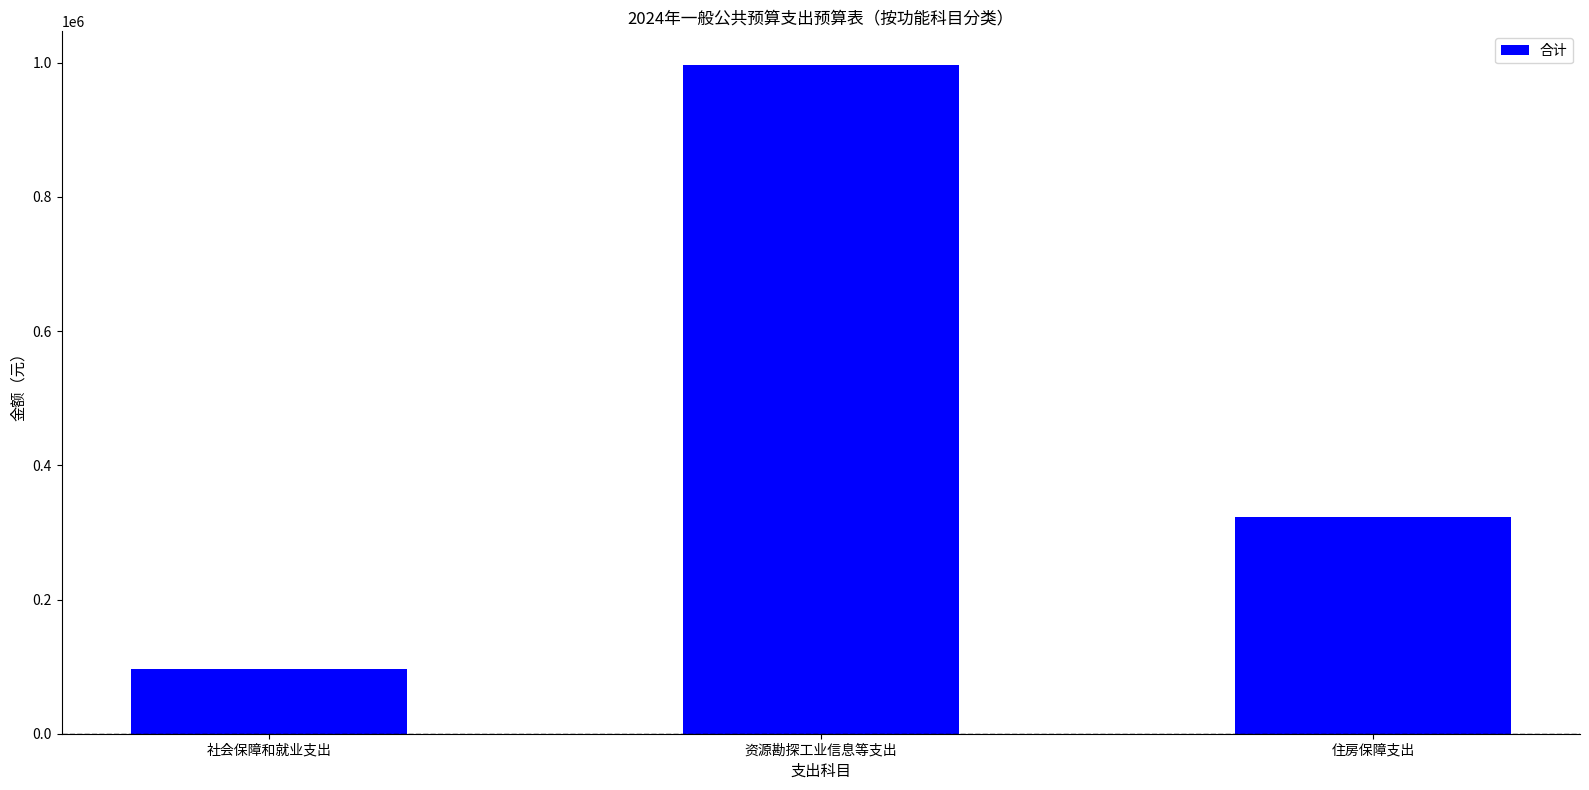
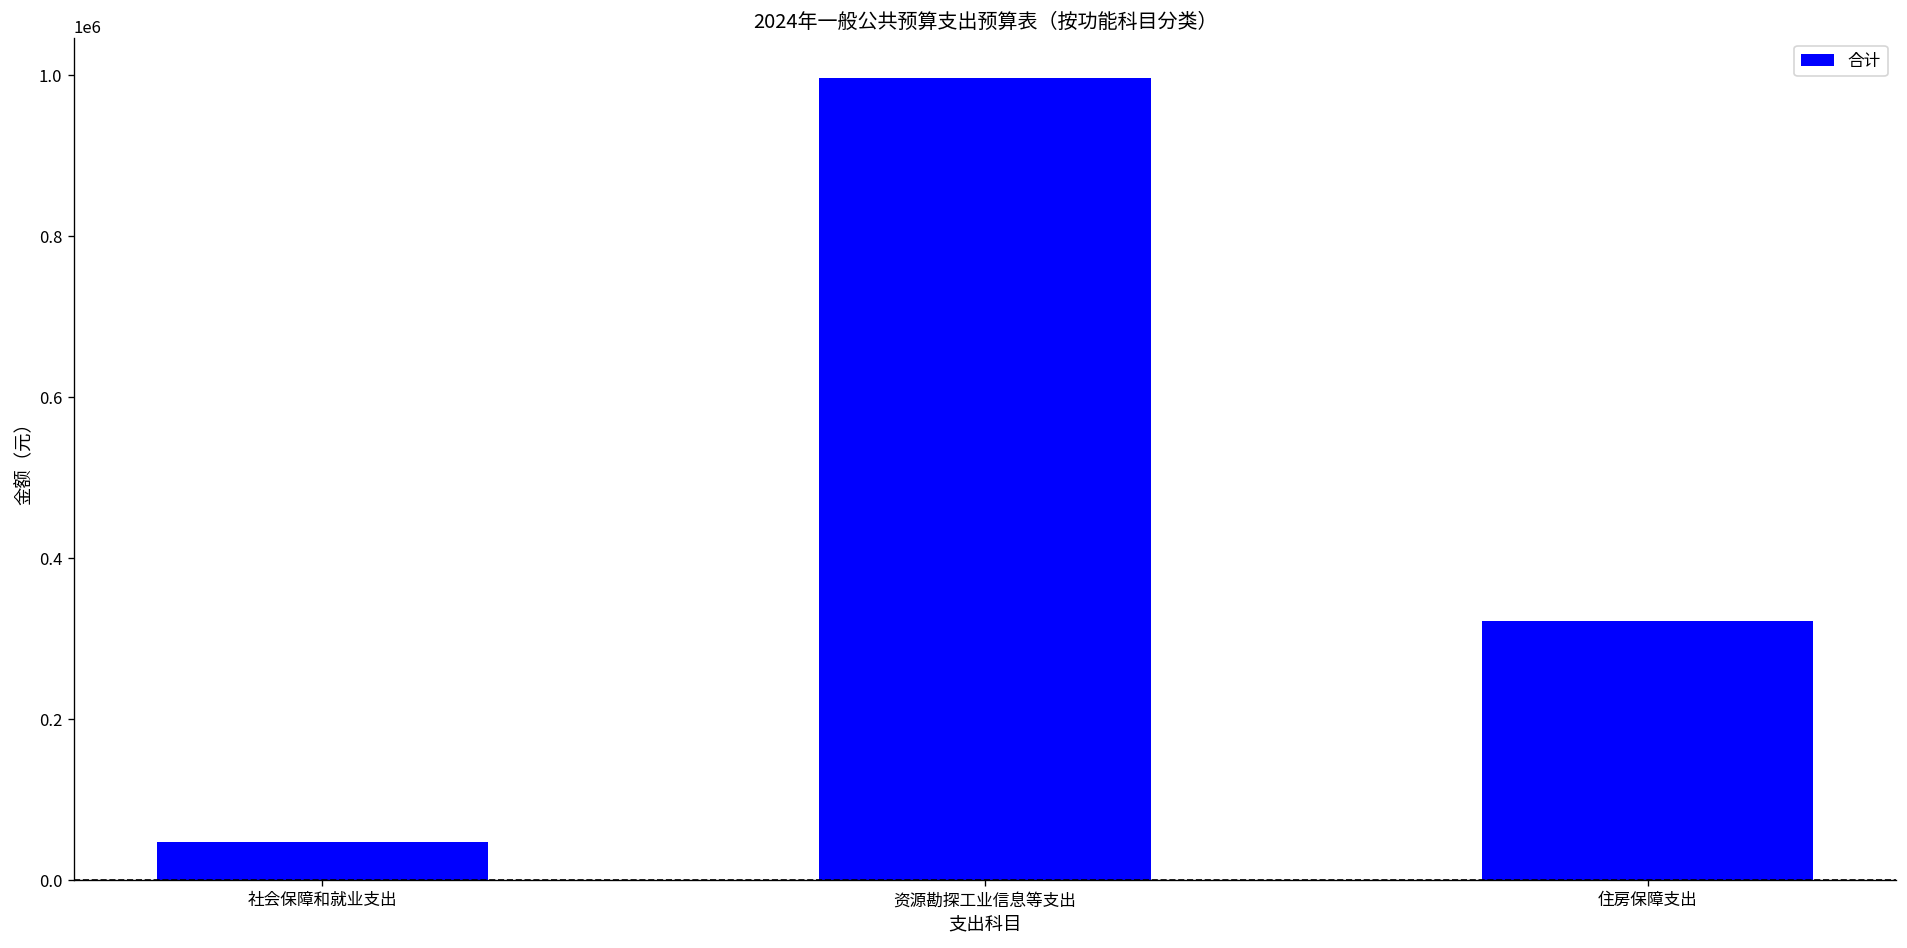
社会保障和就业支出: 100000 -> 50000
